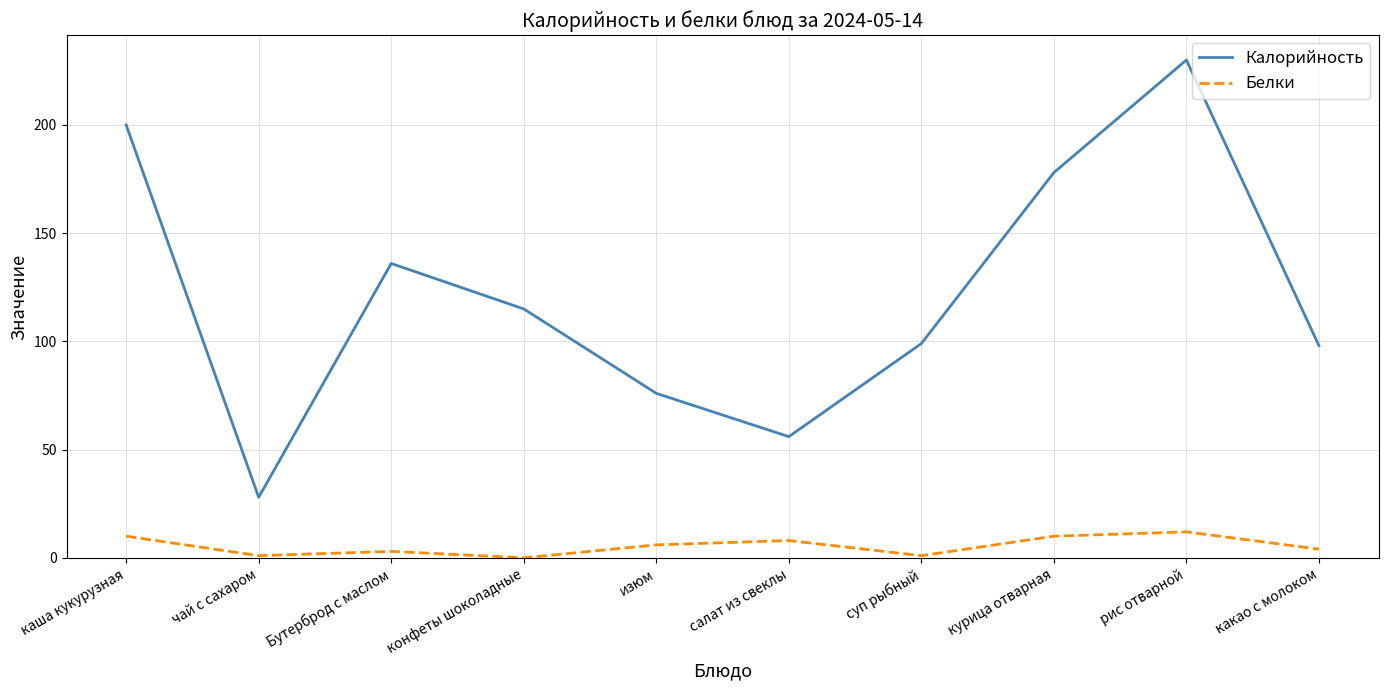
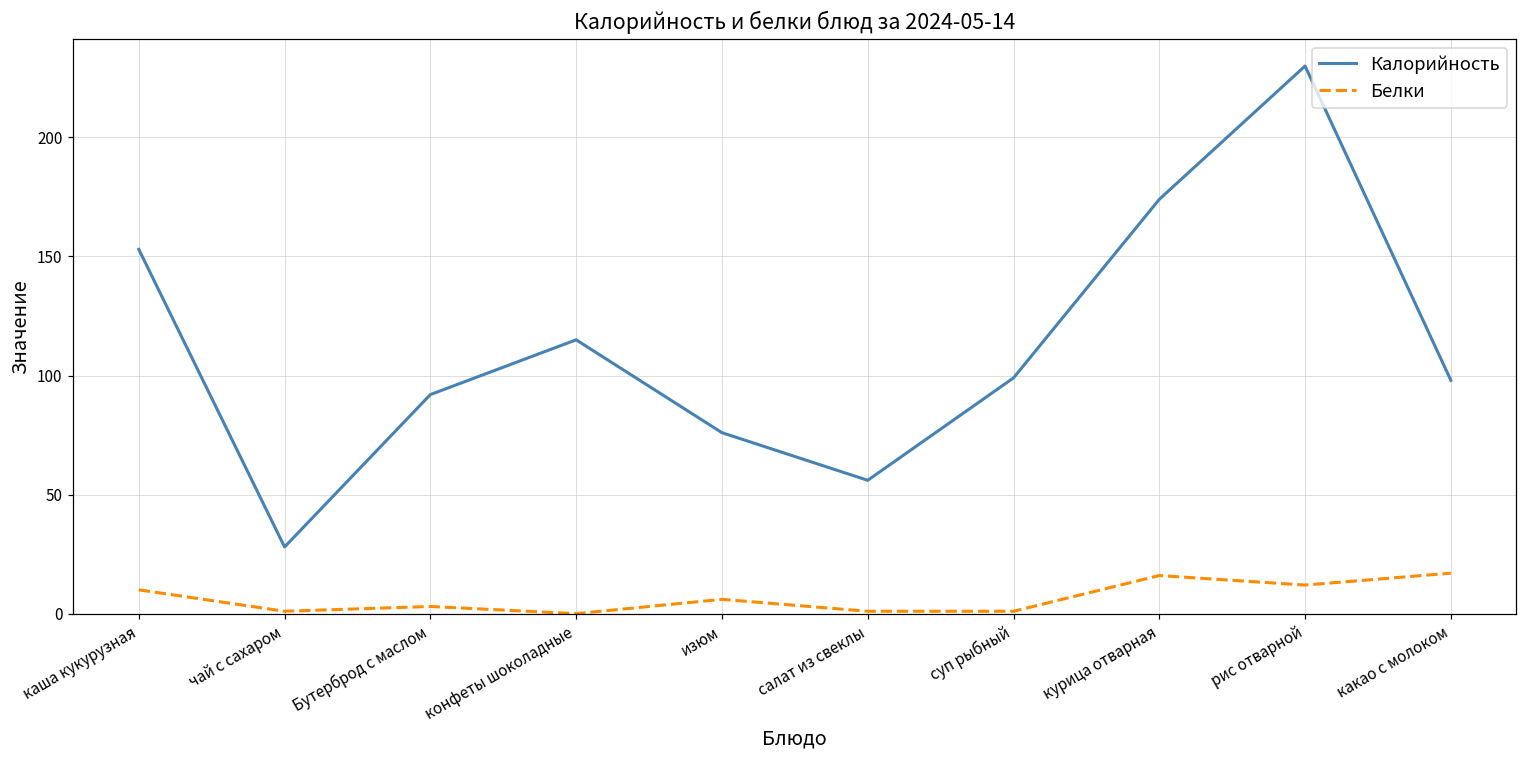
Калорийность, каша кукурузная: 200 -> 153
Калорийность, Бутерброд с маслом: 136 -> 92
Белки, салат из свеклы: 8 -> 1
Калорийность, курица отварная: 178 -> 174
Белки, курица отварная: 10 -> 16
Белки, какао с молоком: 4 -> 17
